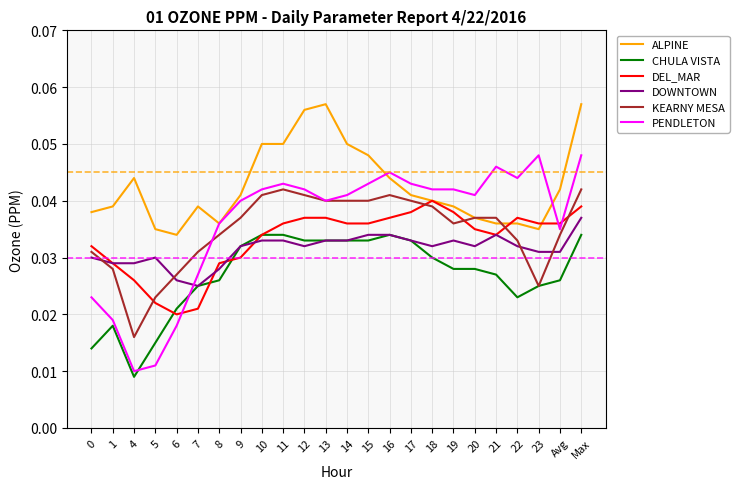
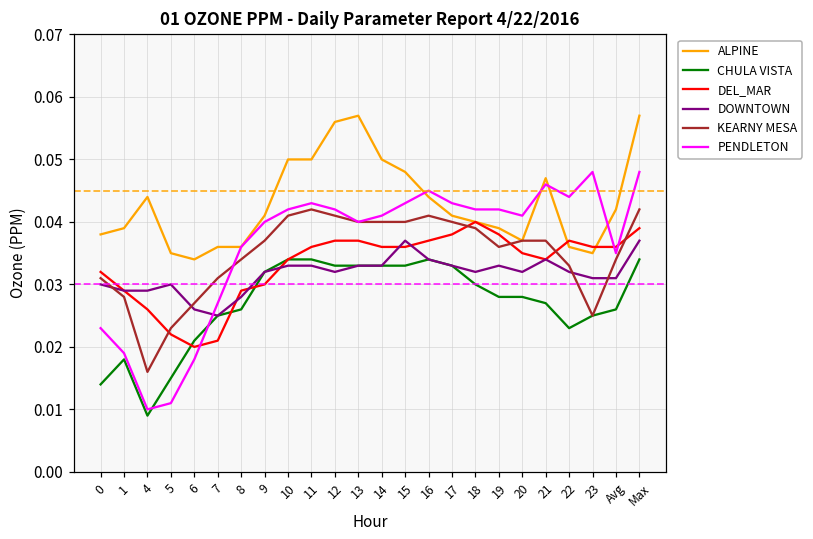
ALPINE, 7: 0.039 -> 0.036
DOWNTOWN, 15: 0.034 -> 0.037
ALPINE, 21: 0.036 -> 0.047
